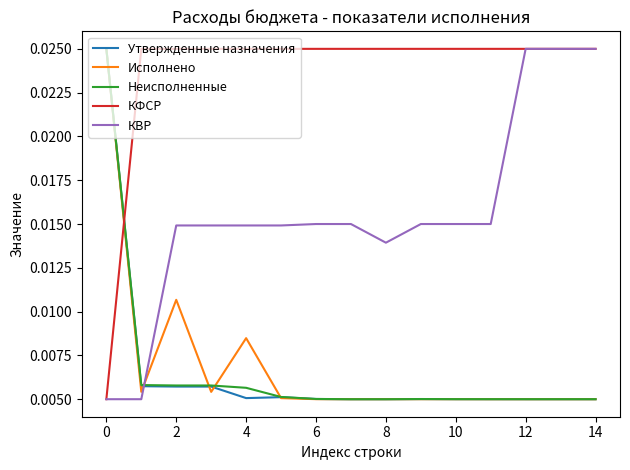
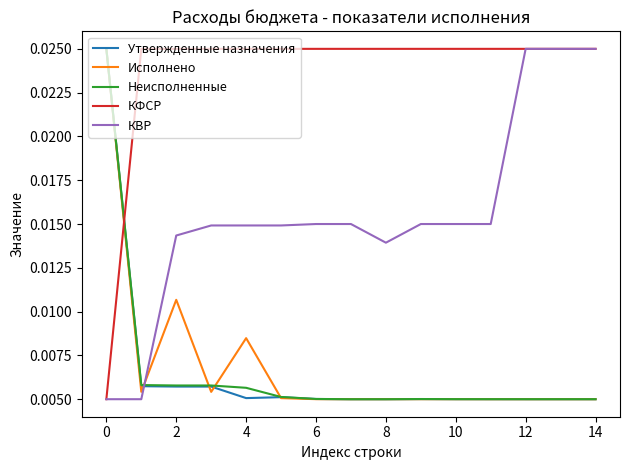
КВР, 2: 0.0149 -> 0.0143
